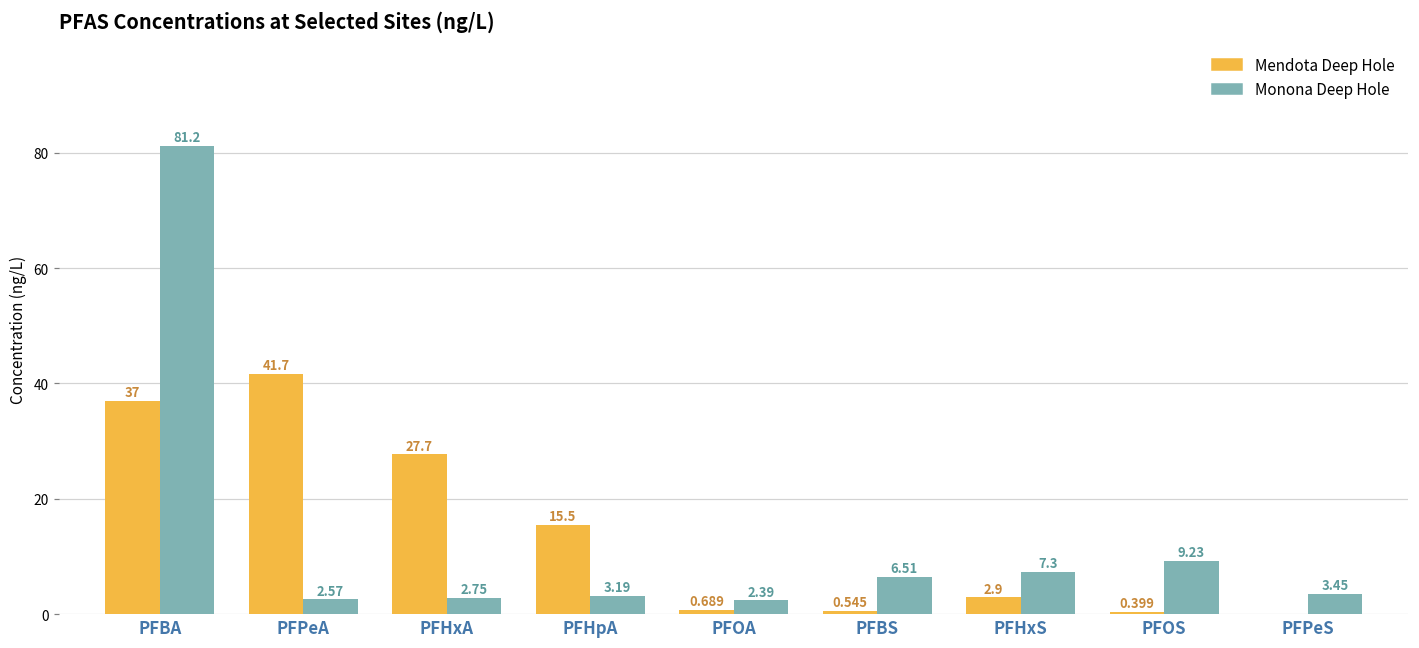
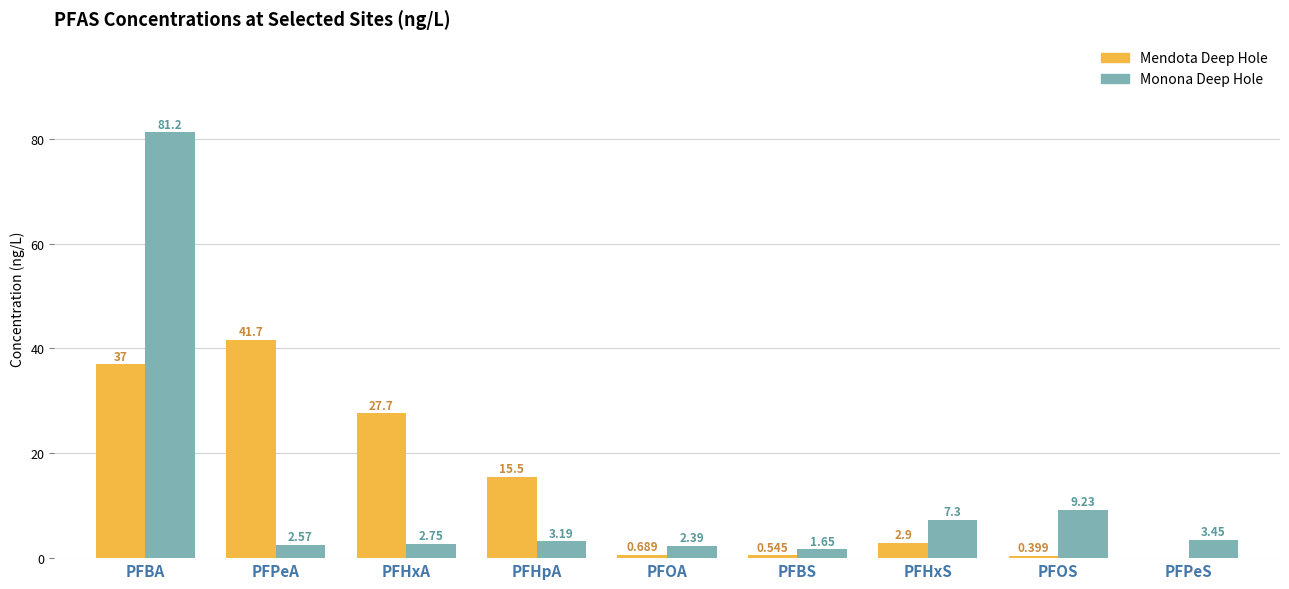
Monona Deep Hole, PFBS: 6.51 -> 1.65
